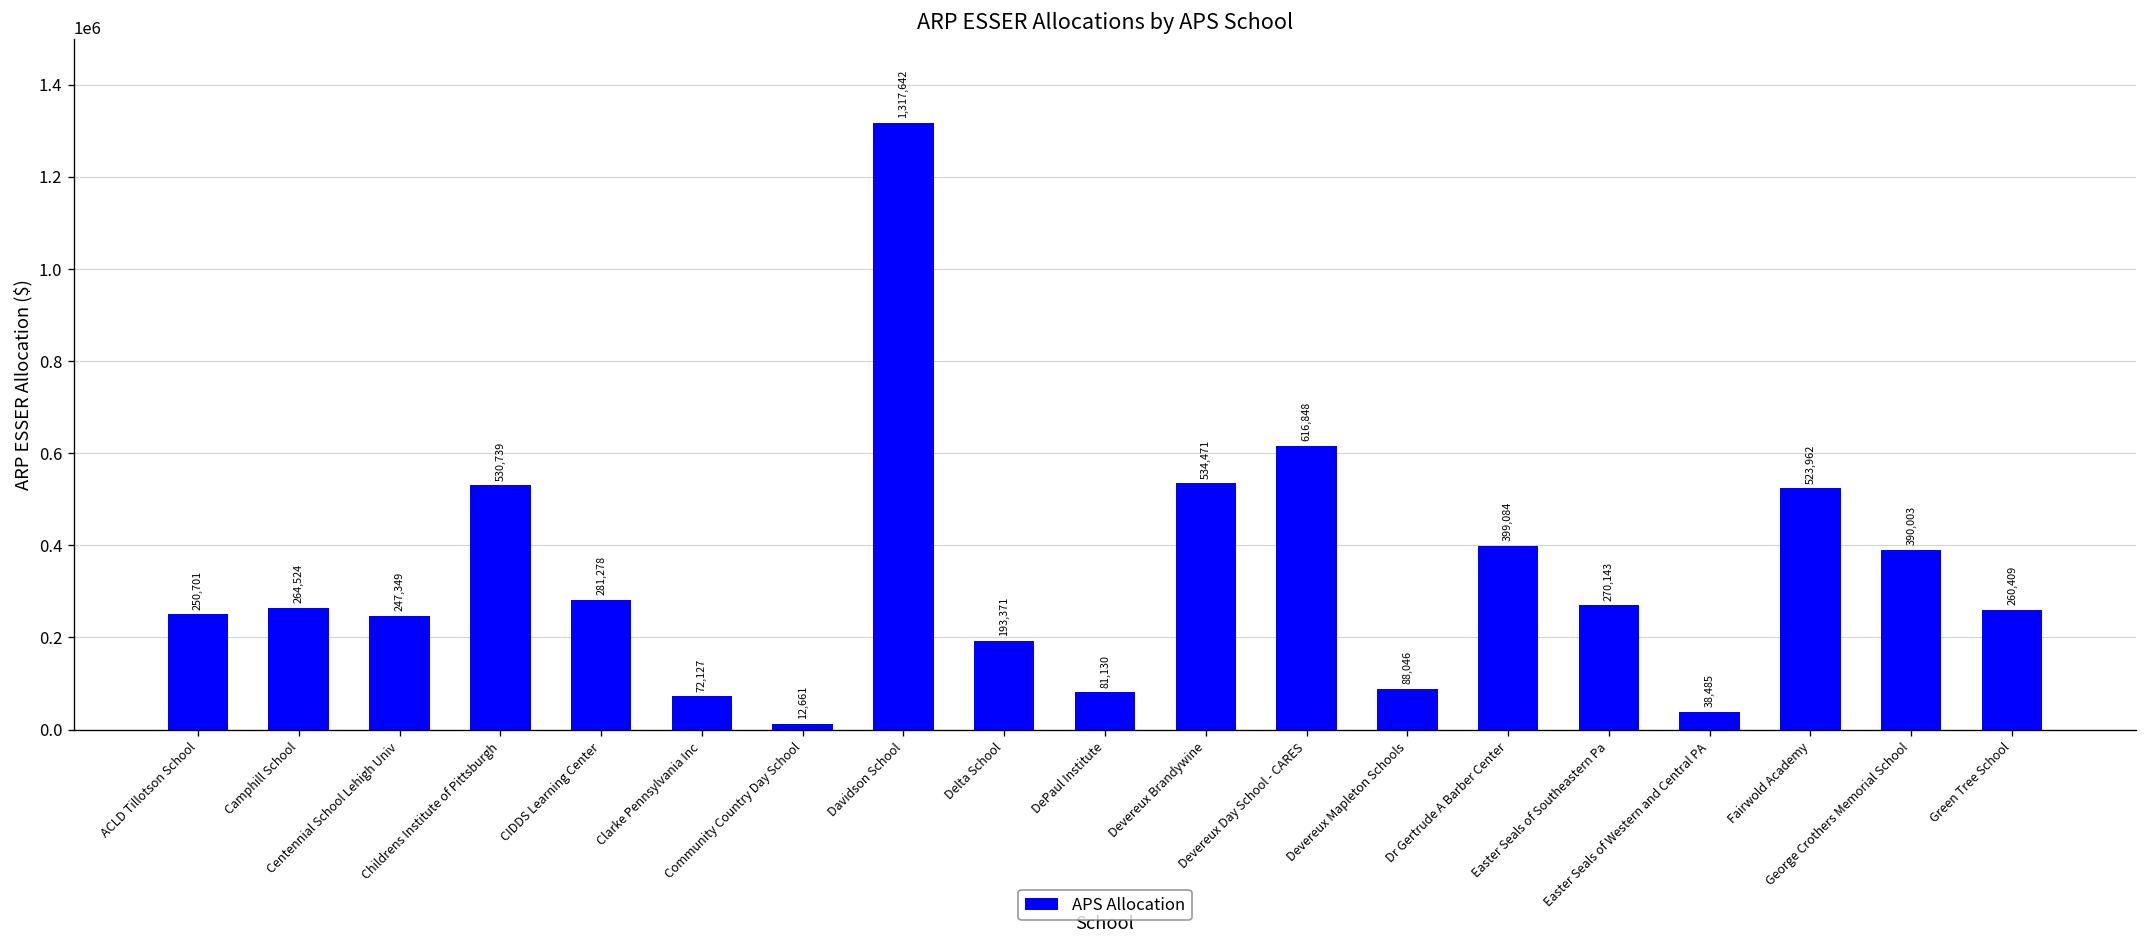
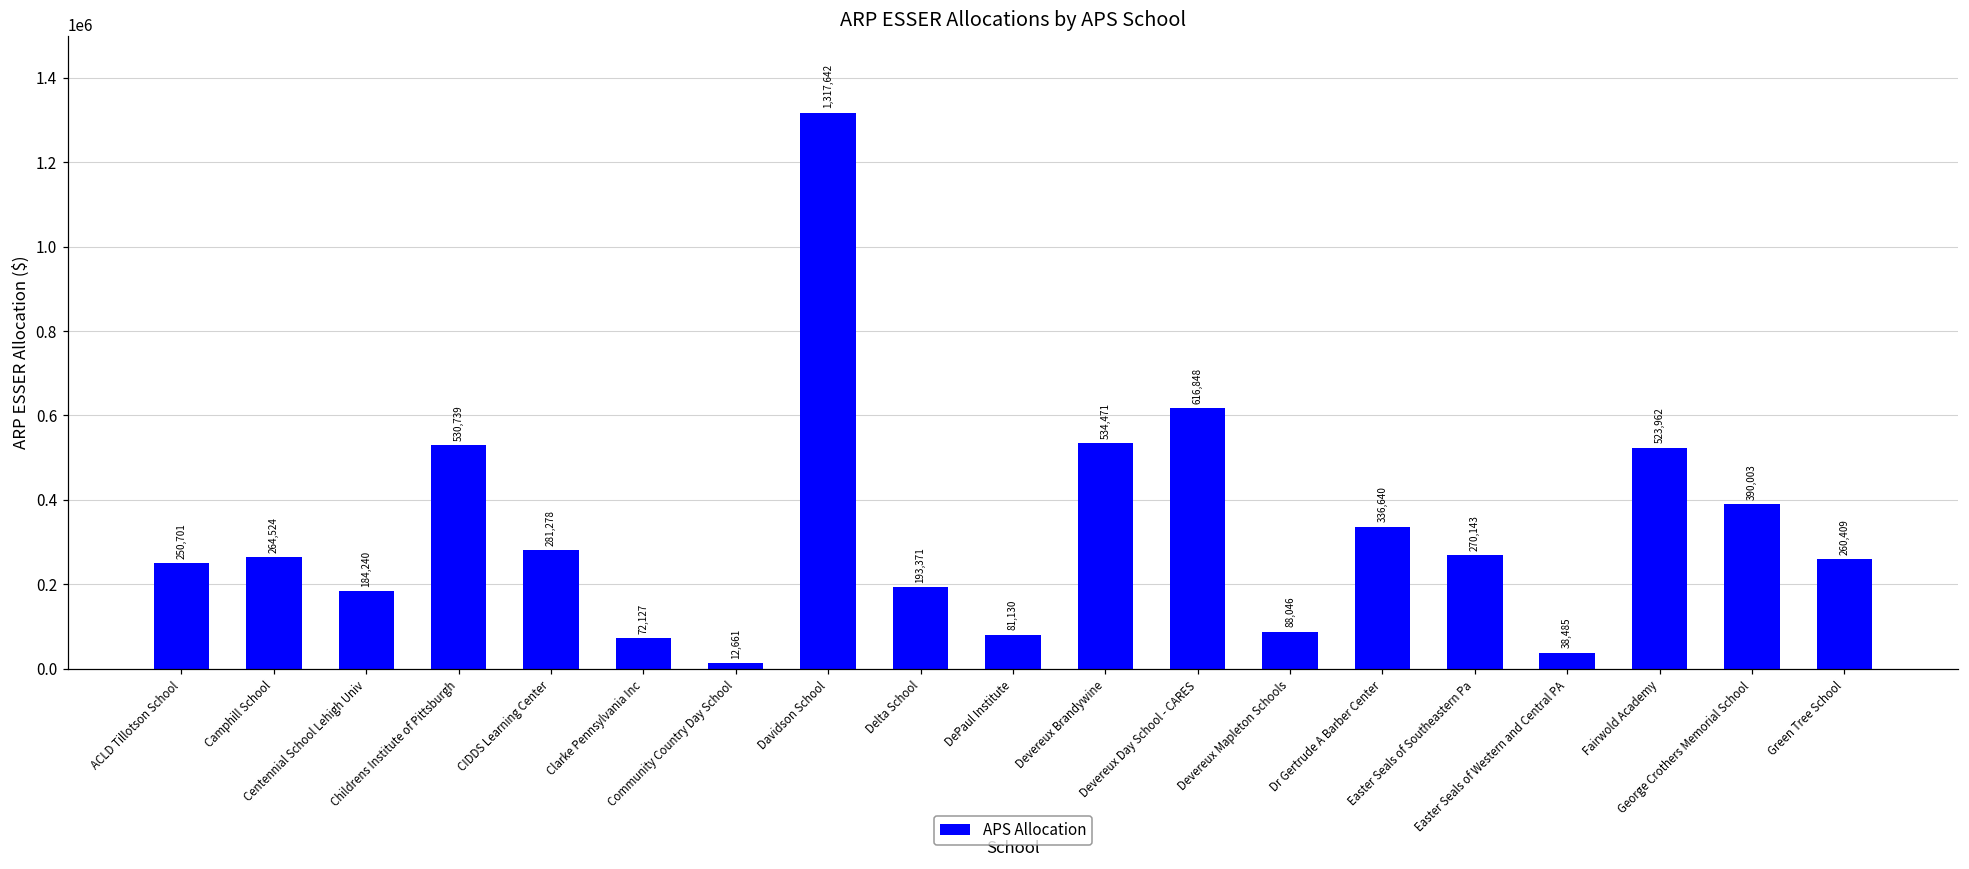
Centennial School Lehigh Univ: 247,349 -> 184,240
Dr Gertrude A Barber Center: 399,084 -> 336,640
